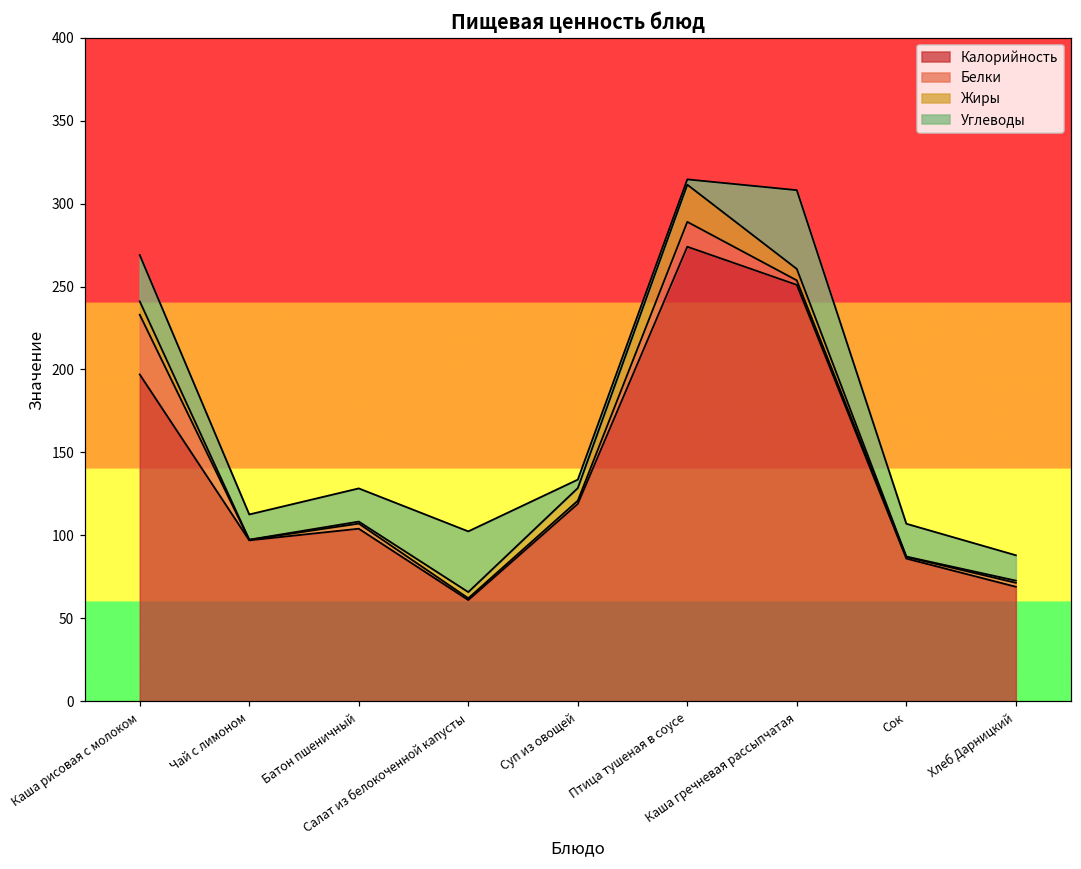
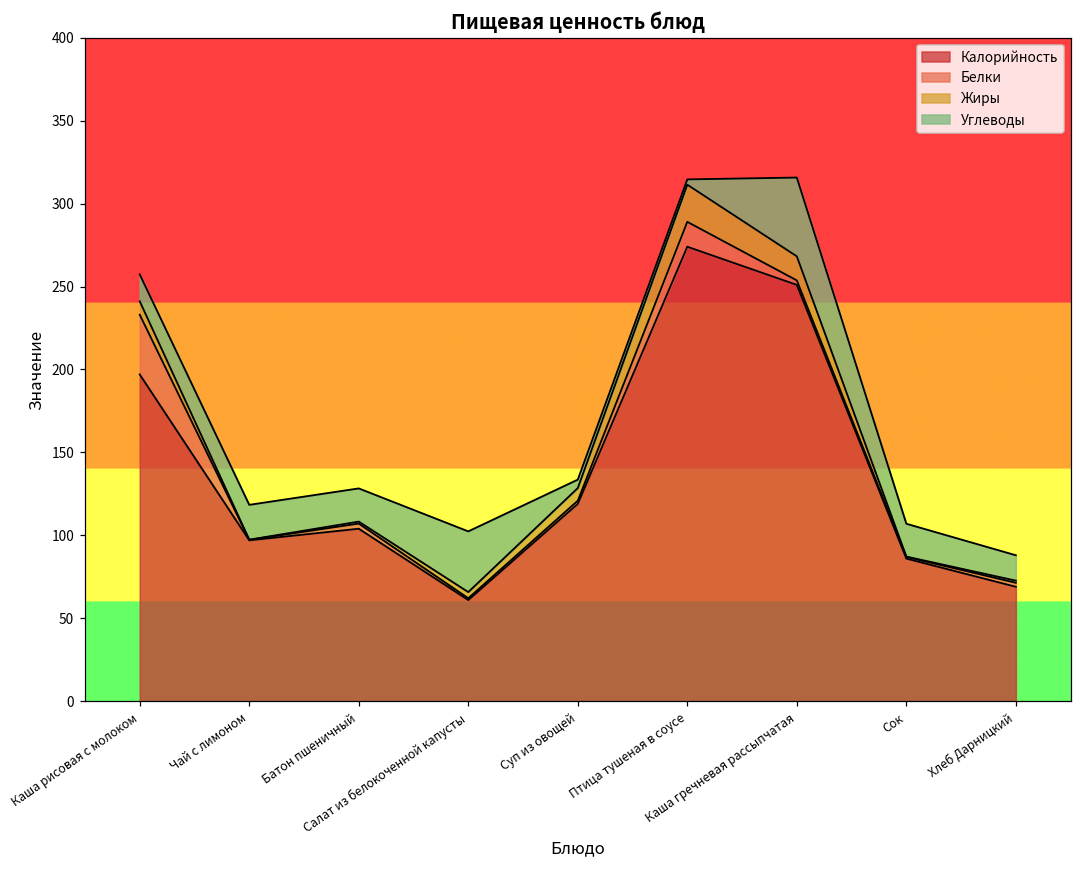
Углеводы, Каша рисовая с молоком: 28 -> 16
Углеводы, Чай с лимоном: 15 -> 21
Жиры, Каша гречневая рассыпчатая: 7 -> 15
